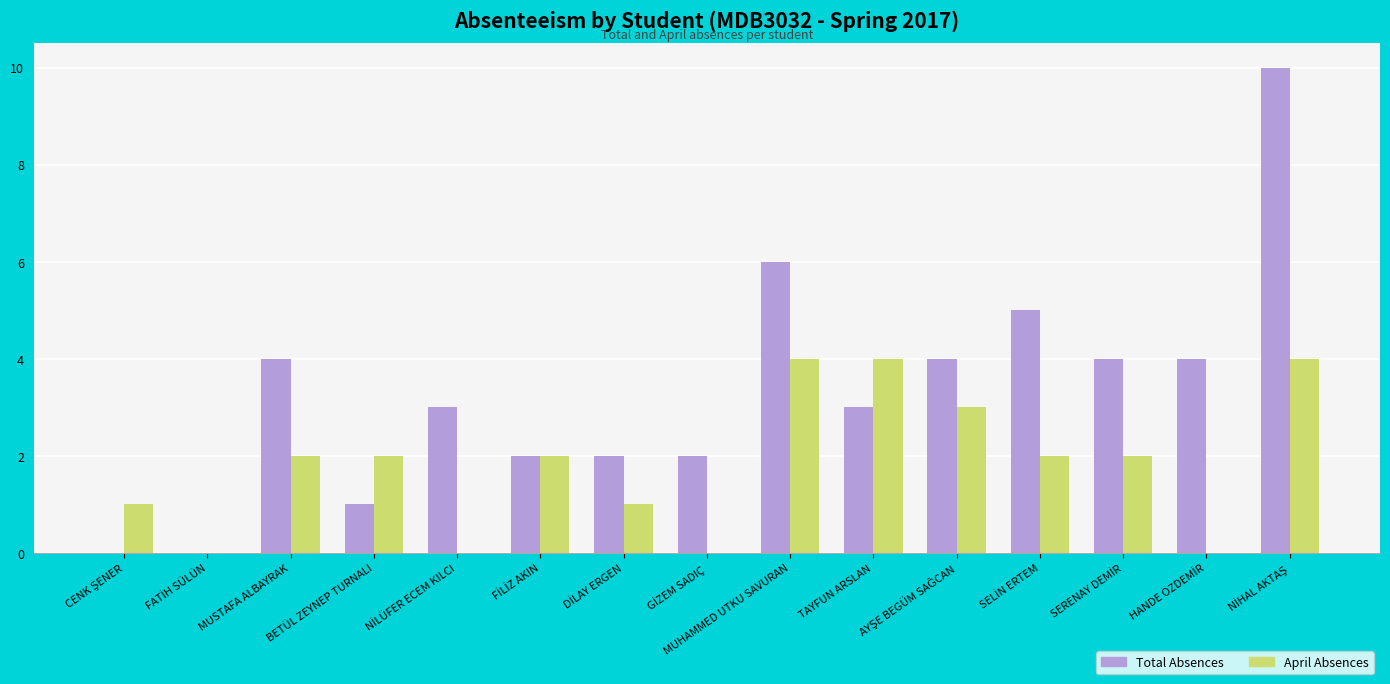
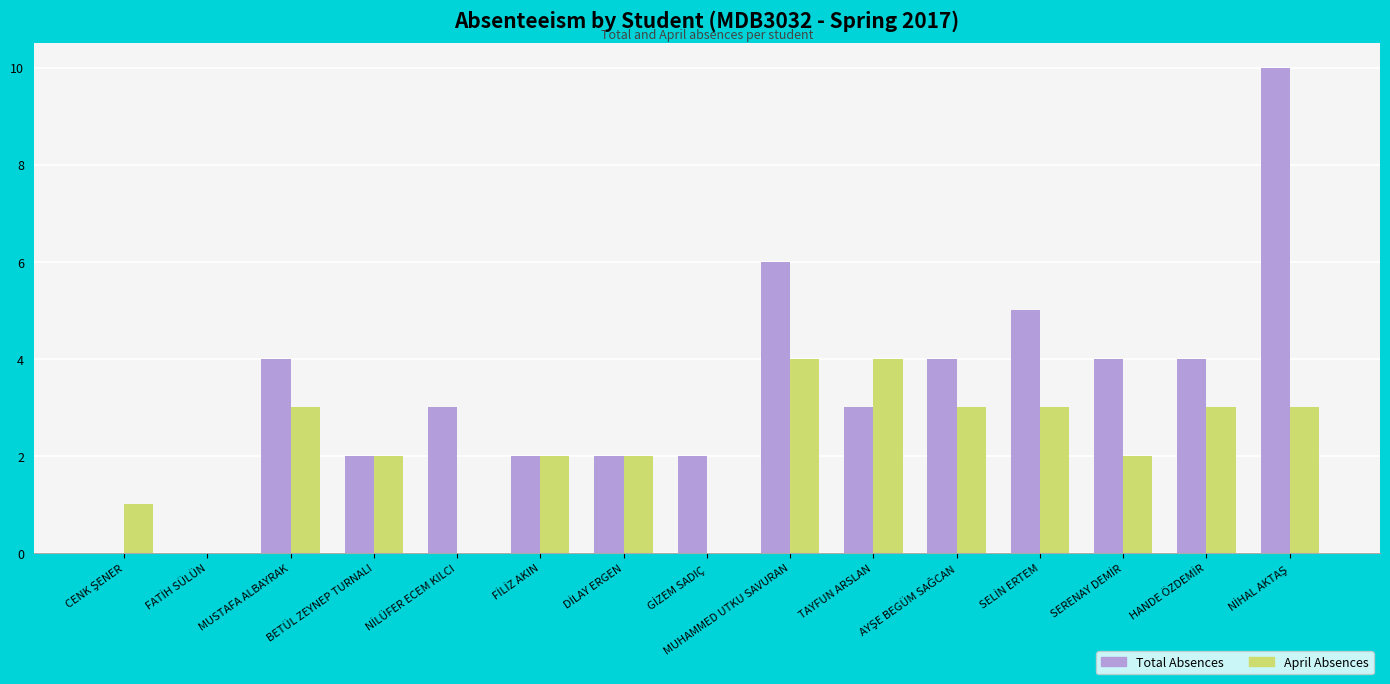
April Absences, MUSTAFA ALBAYRAK: 2 -> 3
Total Absences, BETÜL ZEYNEP TURNALI: 1 -> 2
April Absences, DİLAY ERGEN: 1 -> 2
April Absences, SELİN ERTEM: 2 -> 3
April Absences, HANDE ÖZDEMİR: 0 -> 3
April Absences, NİHAL AKTAŞ: 4 -> 3
